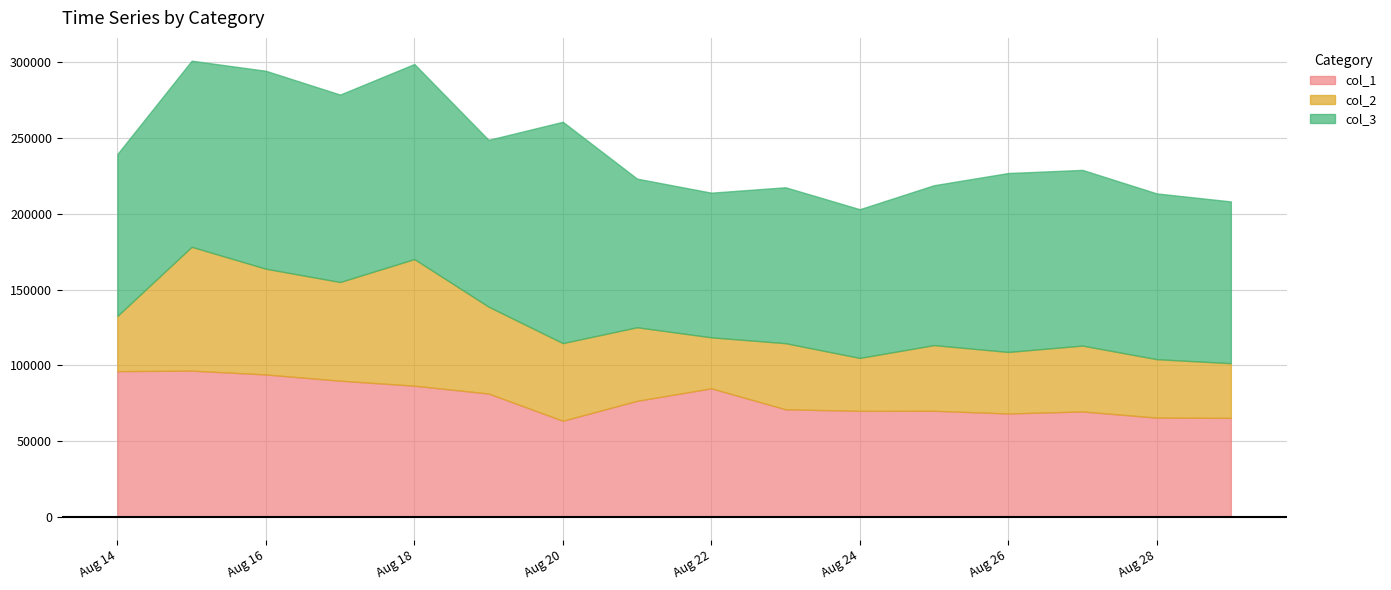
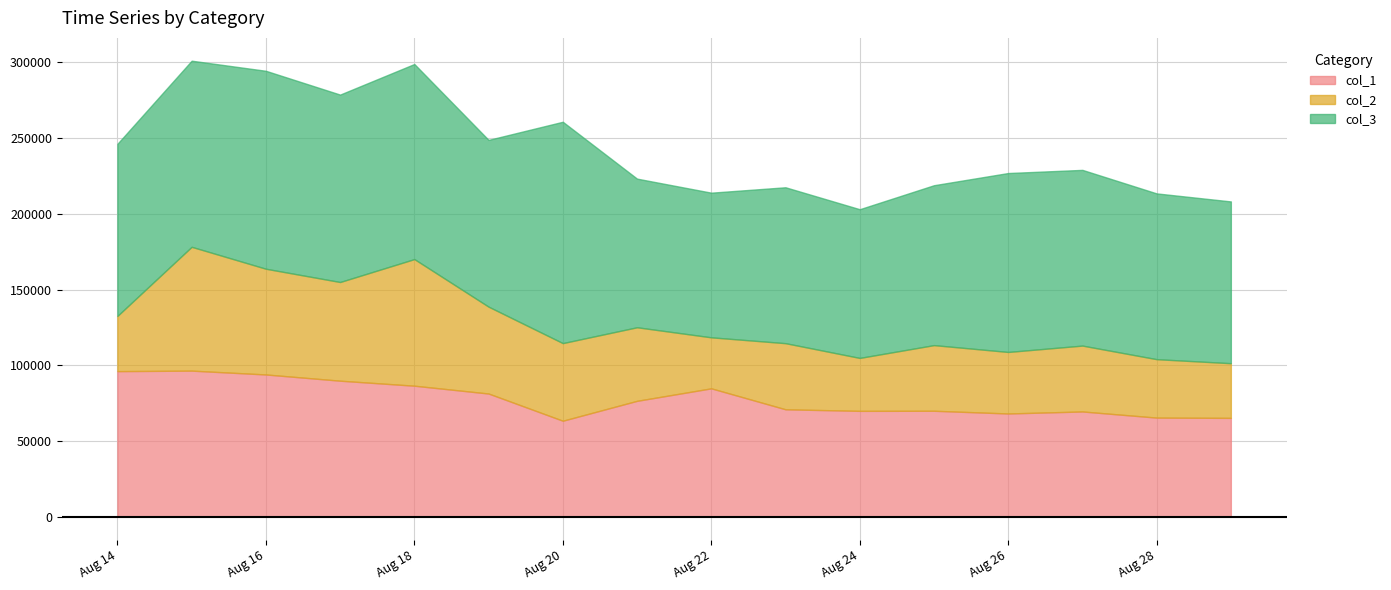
col_3, Aug 14: 107000 -> 114000
